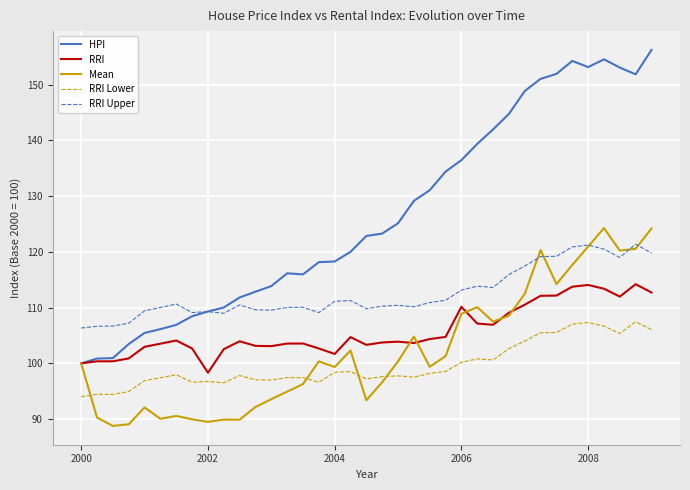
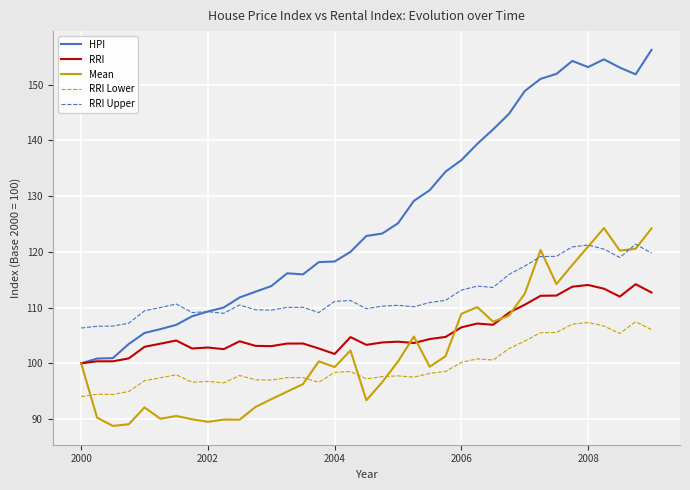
RRI, 2002: 98 -> 103
RRI, 2006: 110 -> 106
